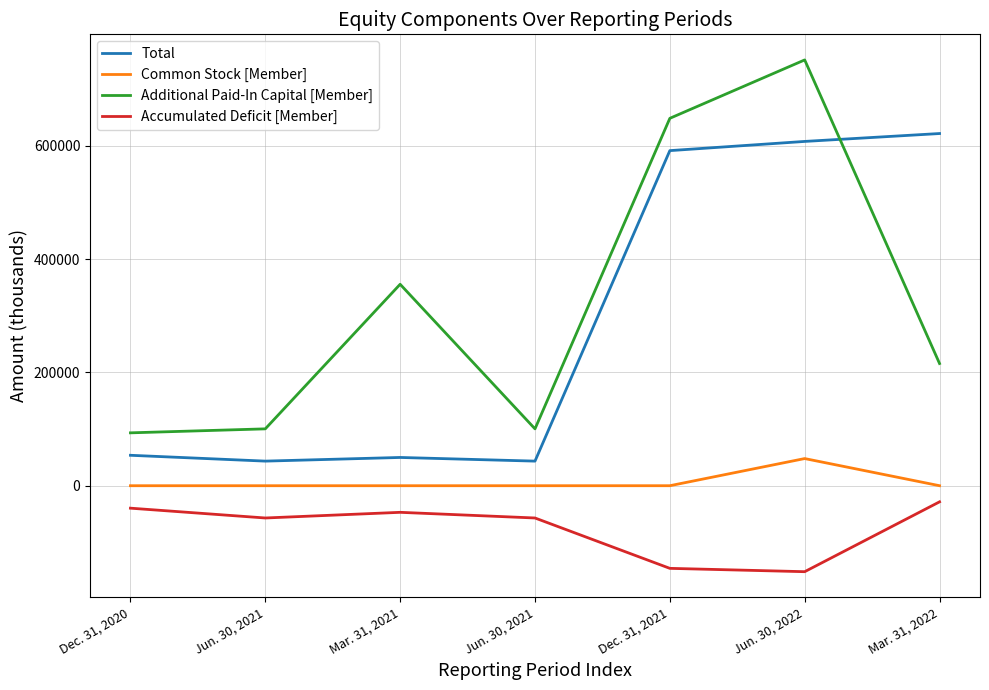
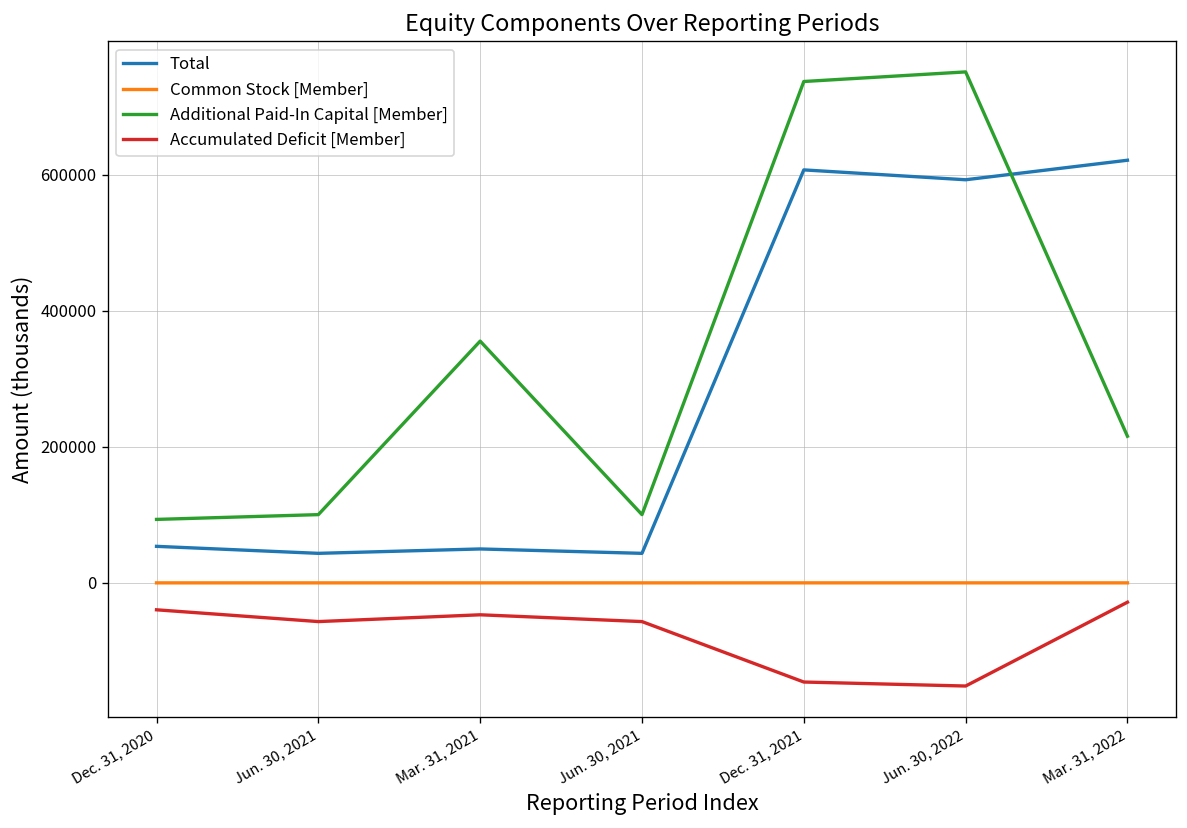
Total, Dec. 31, 2021: 590000 -> 610000
Additional Paid-In Capital [Member], Dec. 31, 2021: 650000 -> 740000
Total, Jun. 30, 2022: 610000 -> 590000
Common Stock [Member], Jun. 30, 2022: 50000 -> 0
